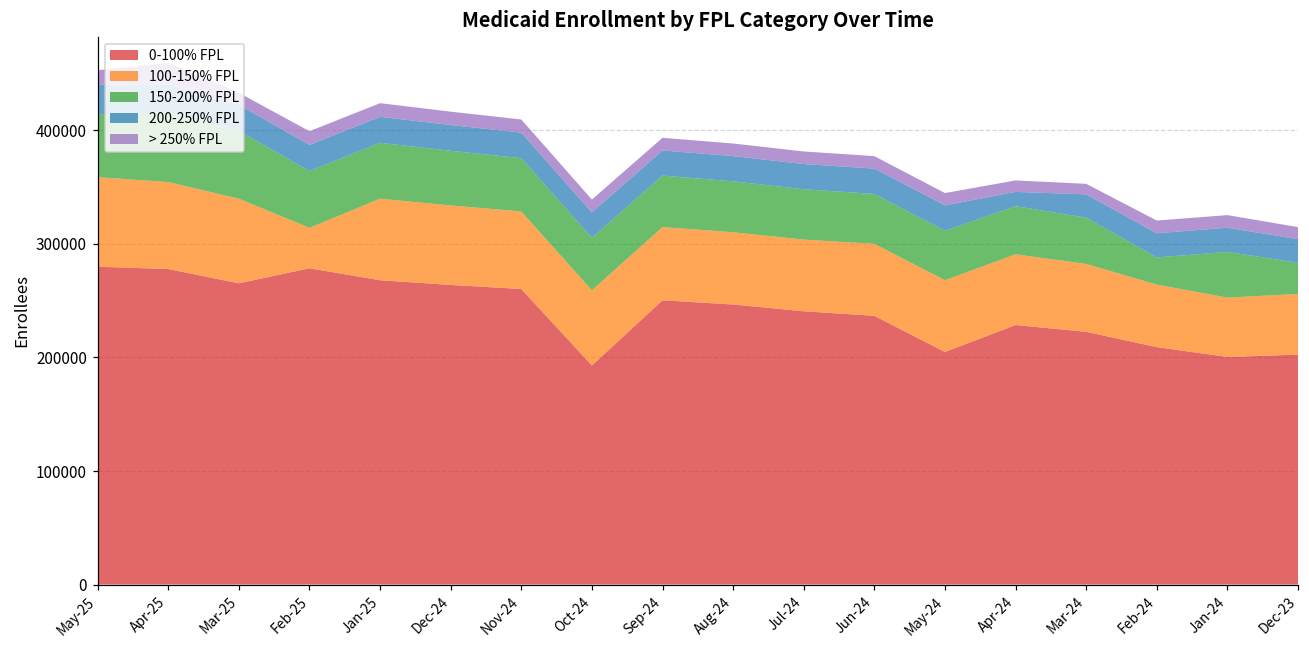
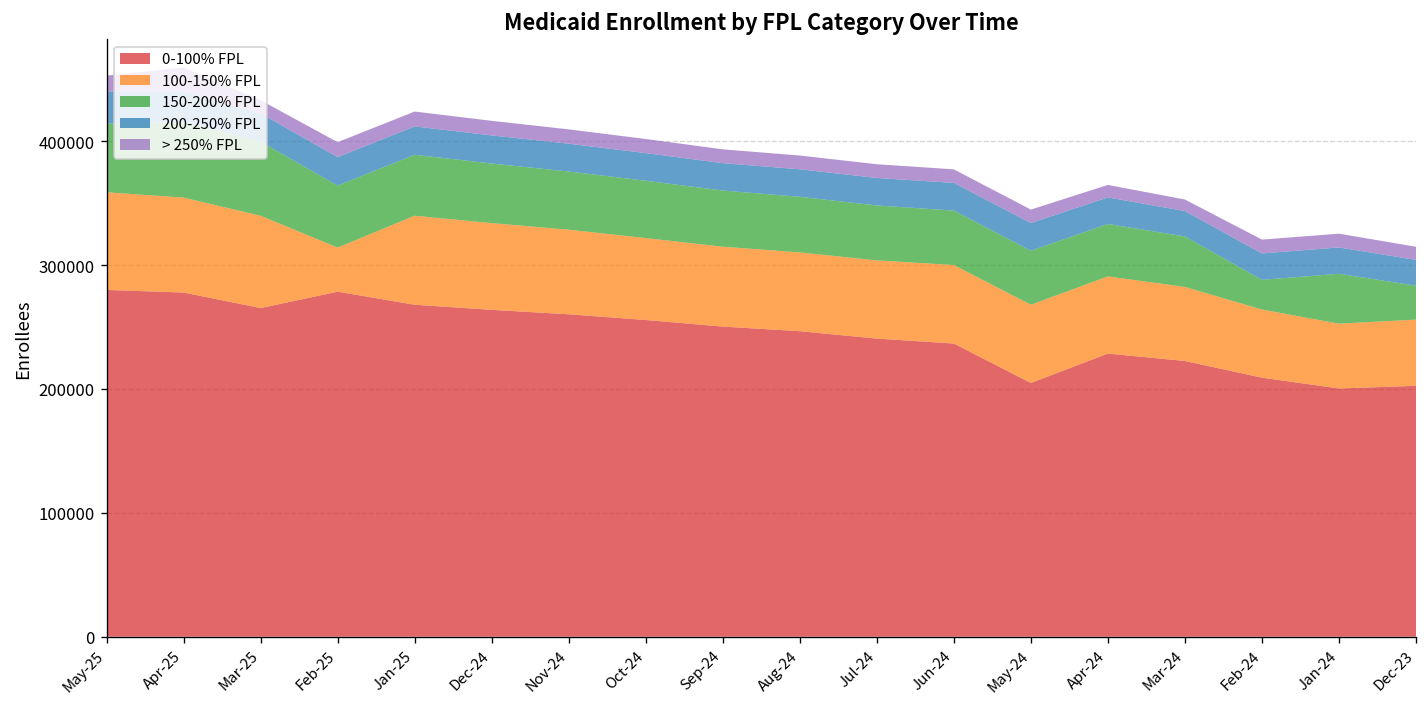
0-100% FPL, Oct-24: 193000 -> 256000
200-250% FPL, Apr-24: 13000 -> 21000
